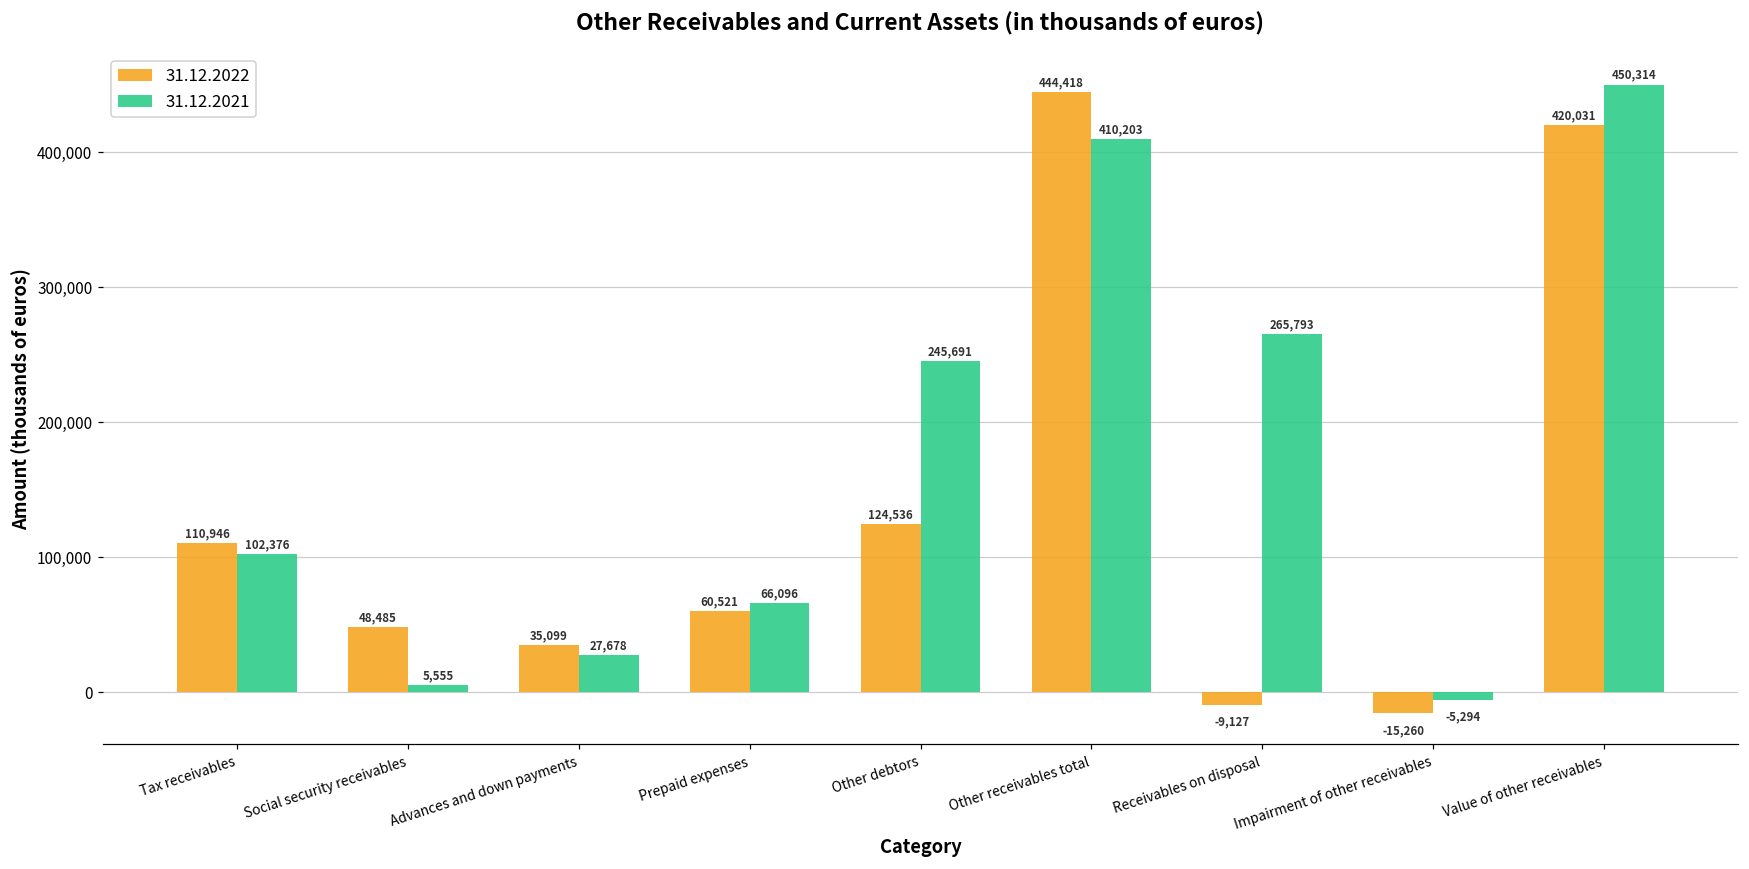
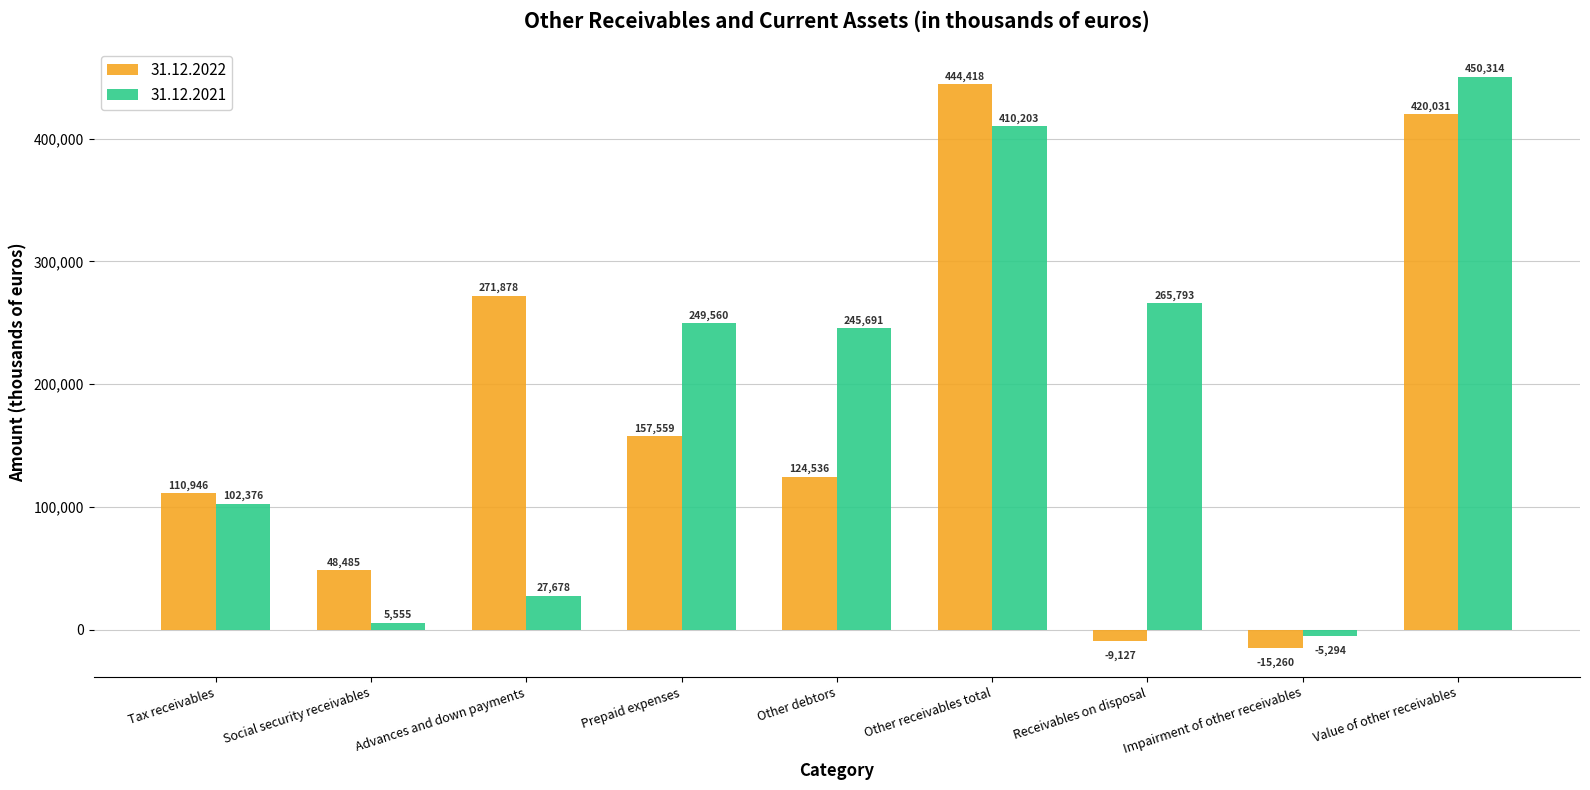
31.12.2022, Advances and down payments: 35,099 -> 271,878
31.12.2022, Prepaid expenses: 60,521 -> 157,559
31.12.2021, Prepaid expenses: 66,096 -> 249,560
